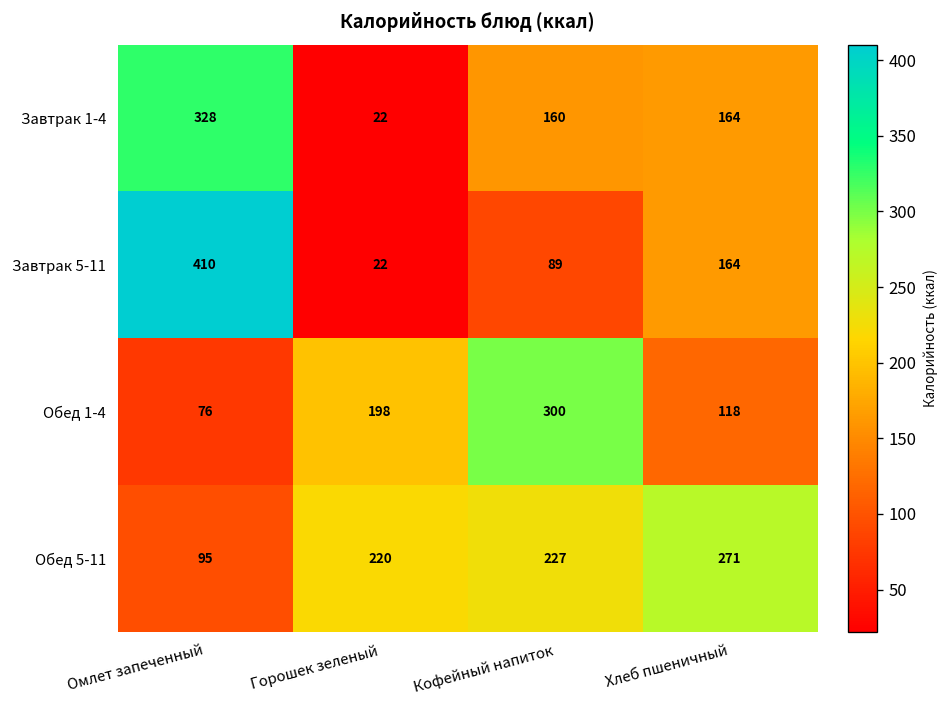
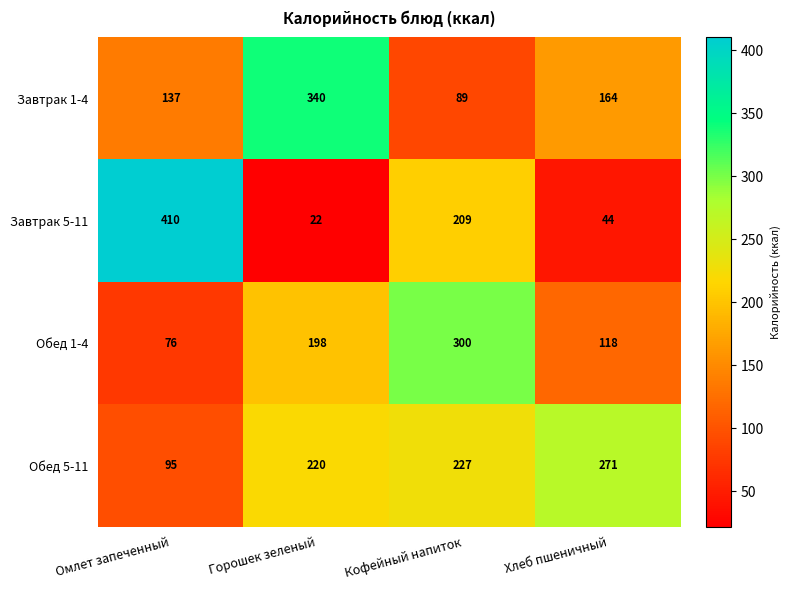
Завтрак 1-4, Омлет запеченный: 328 -> 137
Завтрак 1-4, Горошек зеленый: 22 -> 340
Завтрак 1-4, Кофейный напиток: 160 -> 89
Завтрак 5-11, Кофейный напиток: 89 -> 209
Завтрак 5-11, Хлеб пшеничный: 164 -> 44
